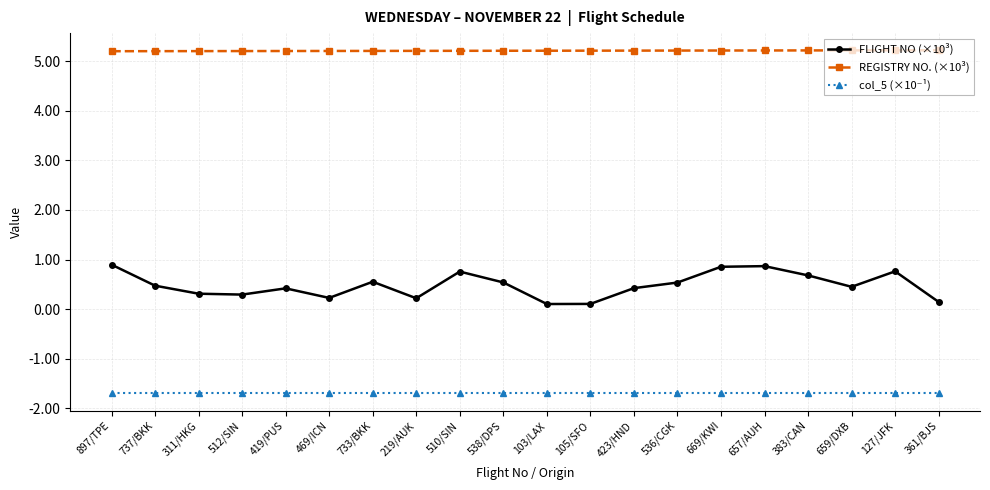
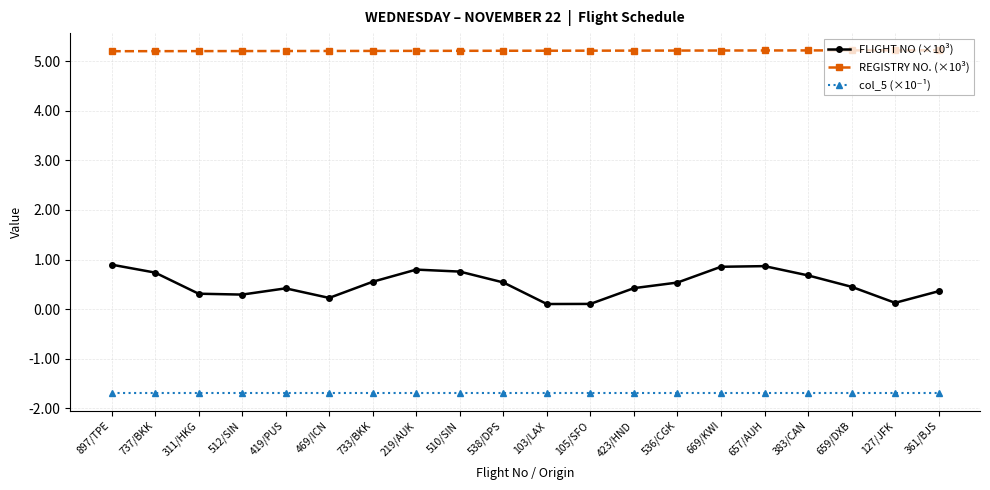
FLIGHT NO (×10³), 737/BKK: 0.5 -> 0.7
FLIGHT NO (×10³), 219/AUK: 0.2 -> 0.8
FLIGHT NO (×10³), 127/JFK: 0.8 -> 0.1
FLIGHT NO (×10³), 361/BJS: 0.1 -> 0.4
